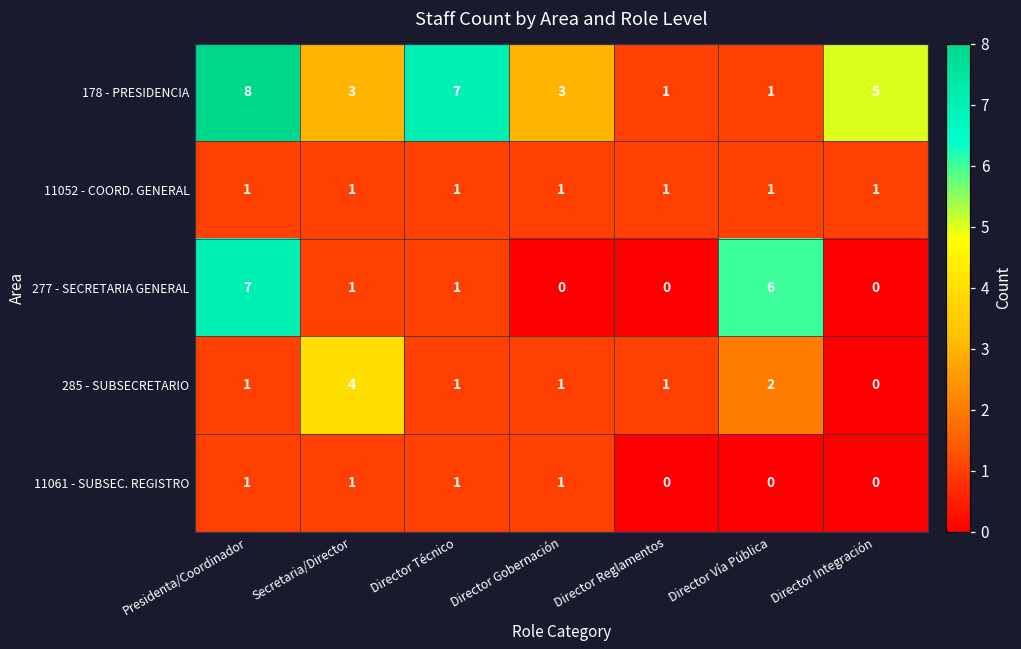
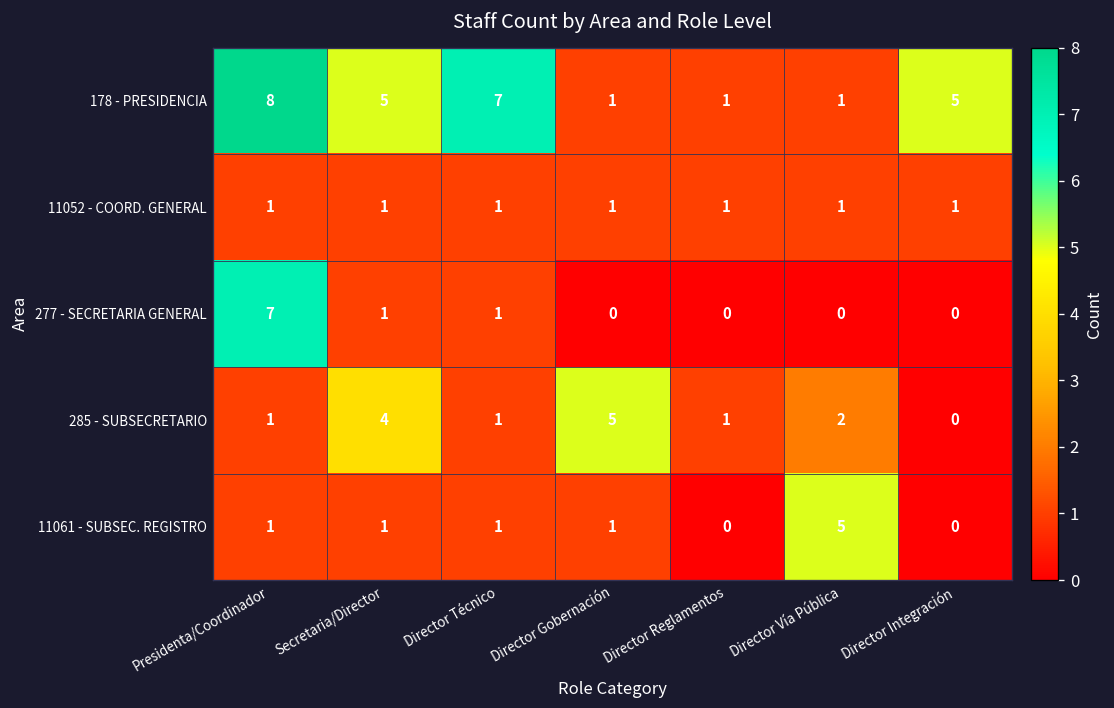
178 - PRESIDENCIA, Secretaria/Director: 3 -> 5
178 - PRESIDENCIA, Director Gobernación: 3 -> 1
277 - SECRETARIA GENERAL, Director Vía Pública: 6 -> 0
285 - SUBSECRETARIO, Director Gobernación: 1 -> 5
11061 - SUBSEC. REGISTRO, Director Vía Pública: 0 -> 5
